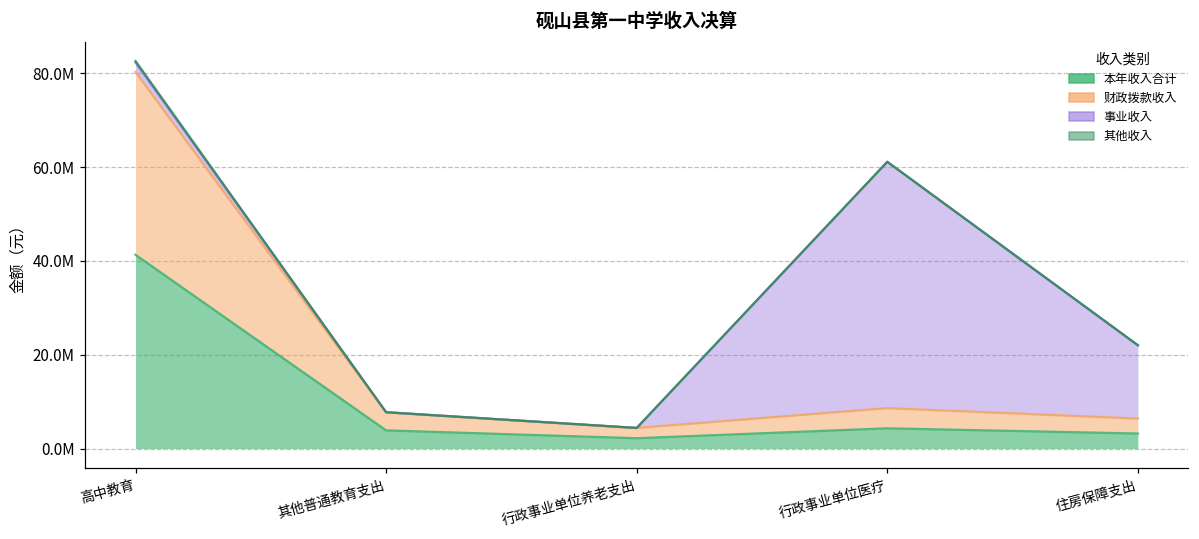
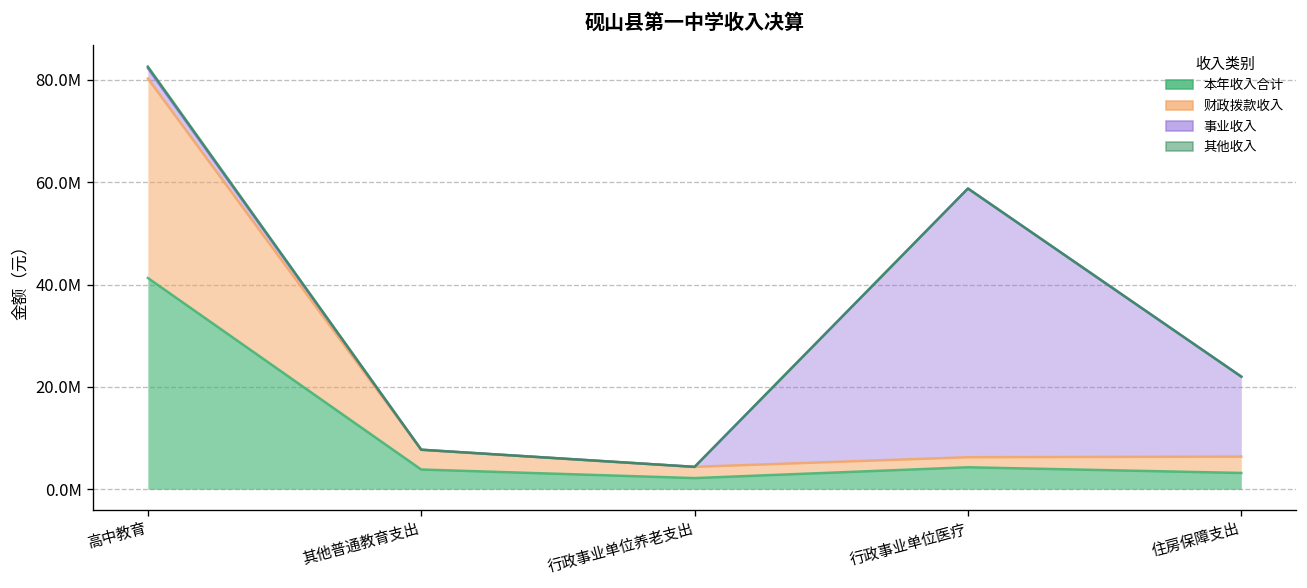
财政拨款收入, 行政事业单位医疗: 4000000 -> 2000000
